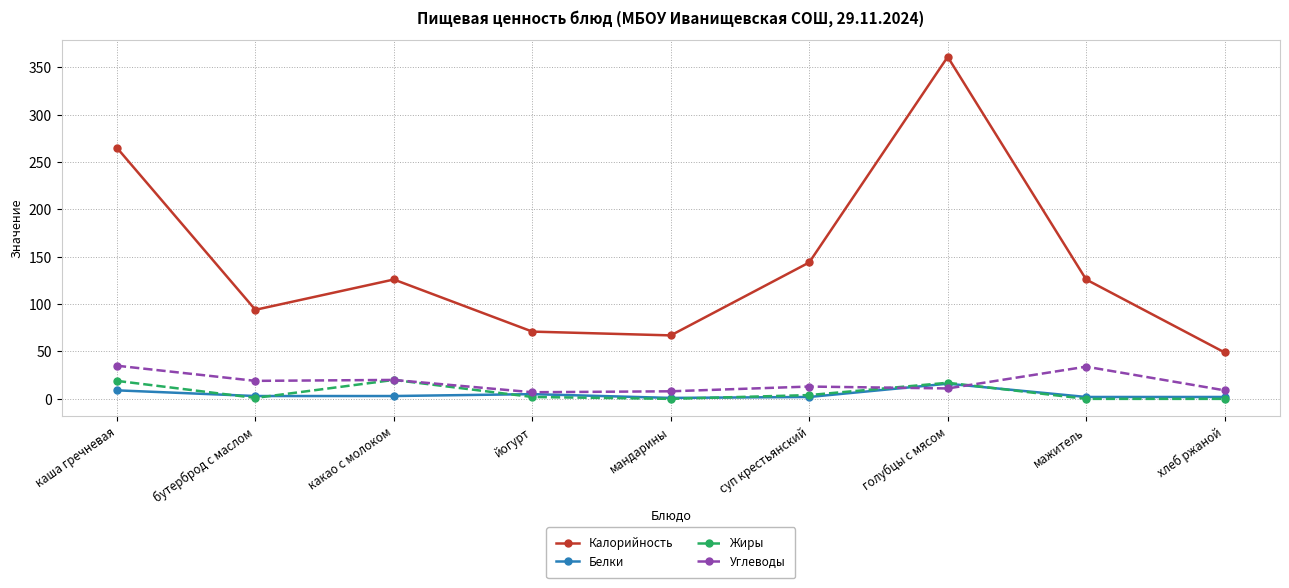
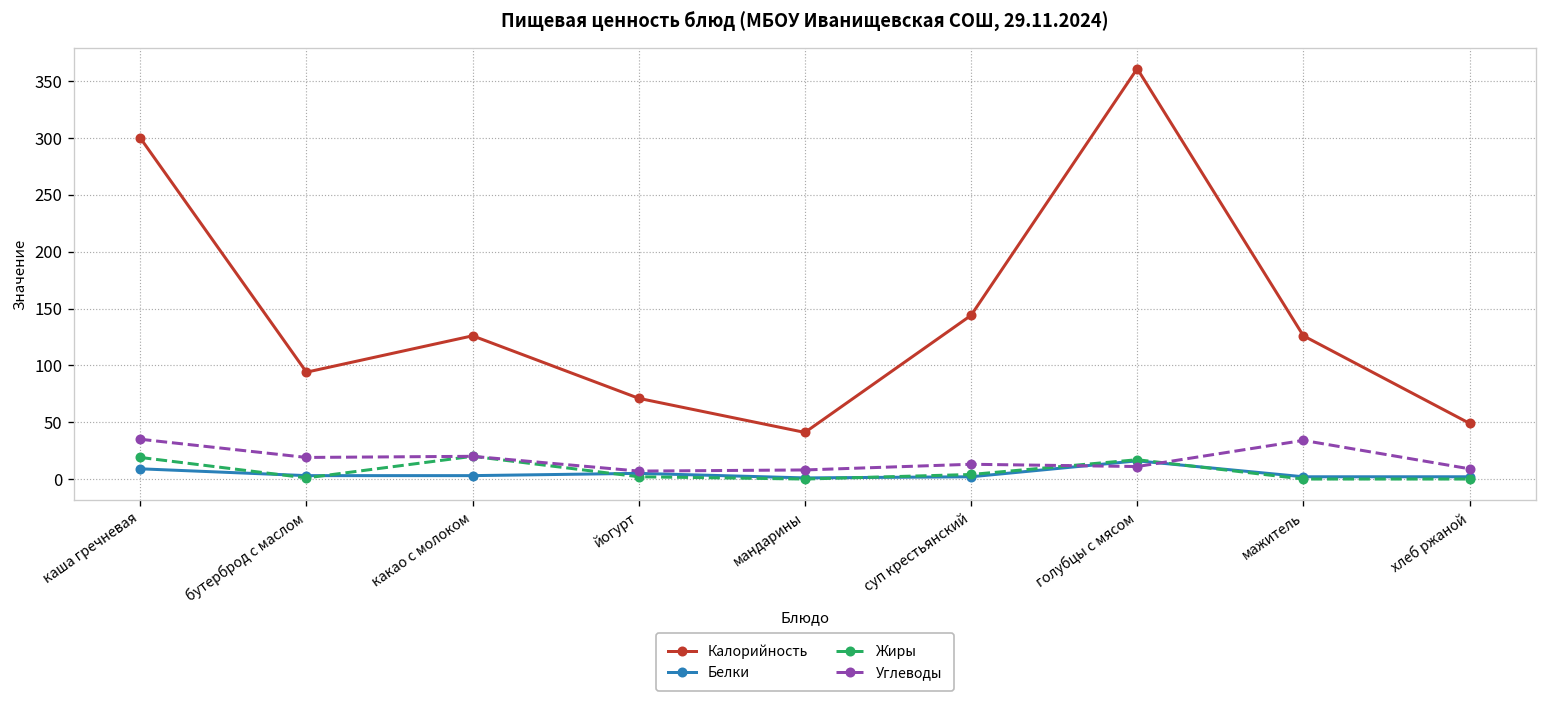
Калорийность, каша гречневая: 270 -> 300
Калорийность, мандарины: 70 -> 40
